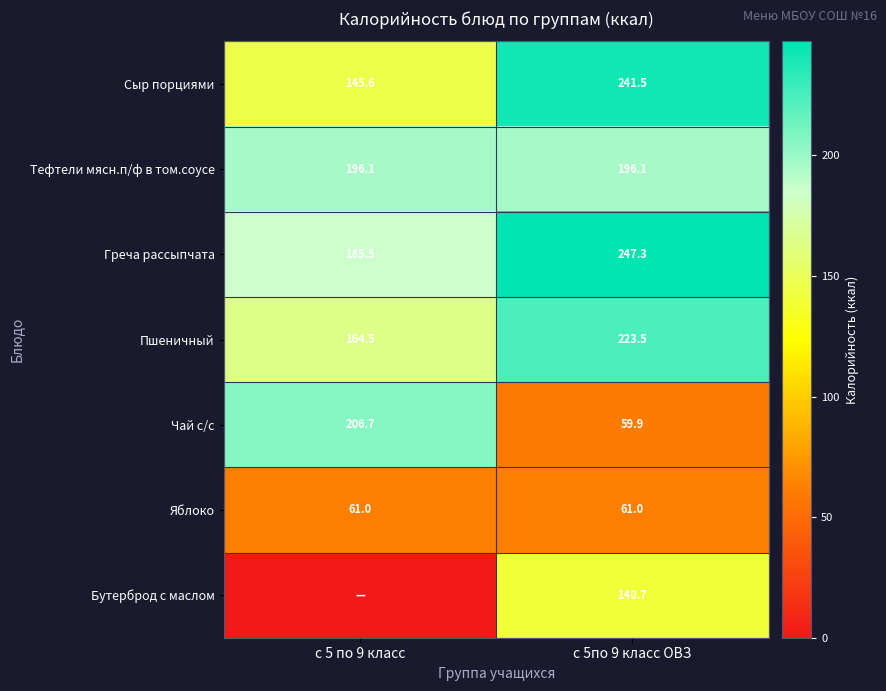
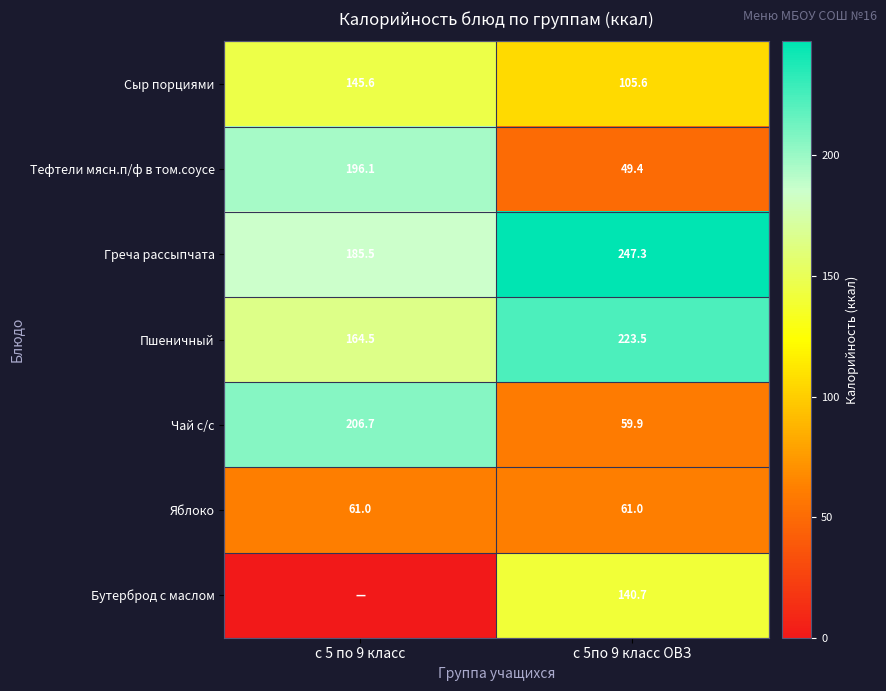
Сыр порциями, с 5по 9 класс ОВЗ: 241.5 -> 105.6
Тефтели мясн.п/ф в том.соусе, с 5по 9 класс ОВЗ: 196.1 -> 49.4
